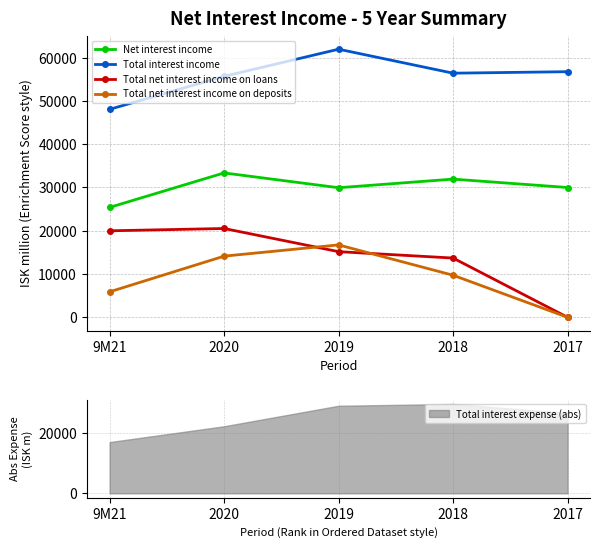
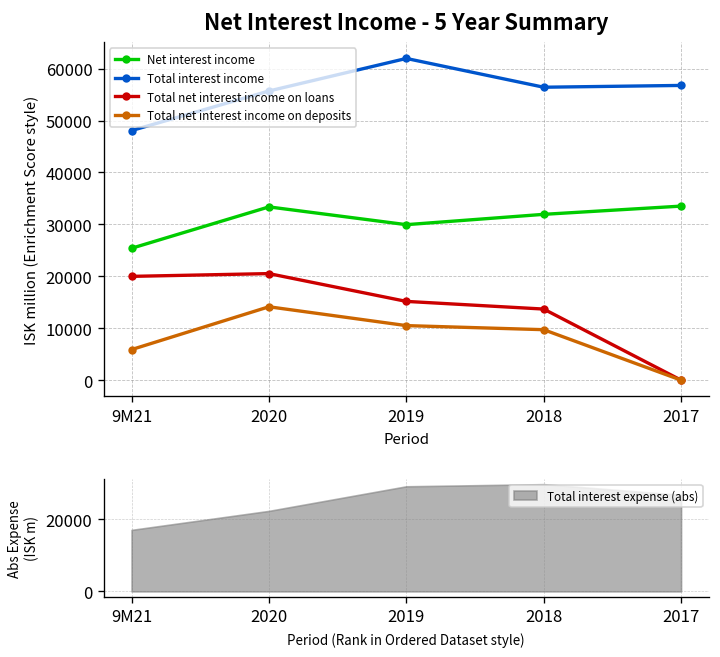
Net Interest Income - 5 Year Summary, Total net interest income on deposits, 2019: 17000 -> 11000
Net Interest Income - 5 Year Summary, Net interest income, 2017: 30000 -> 34000
